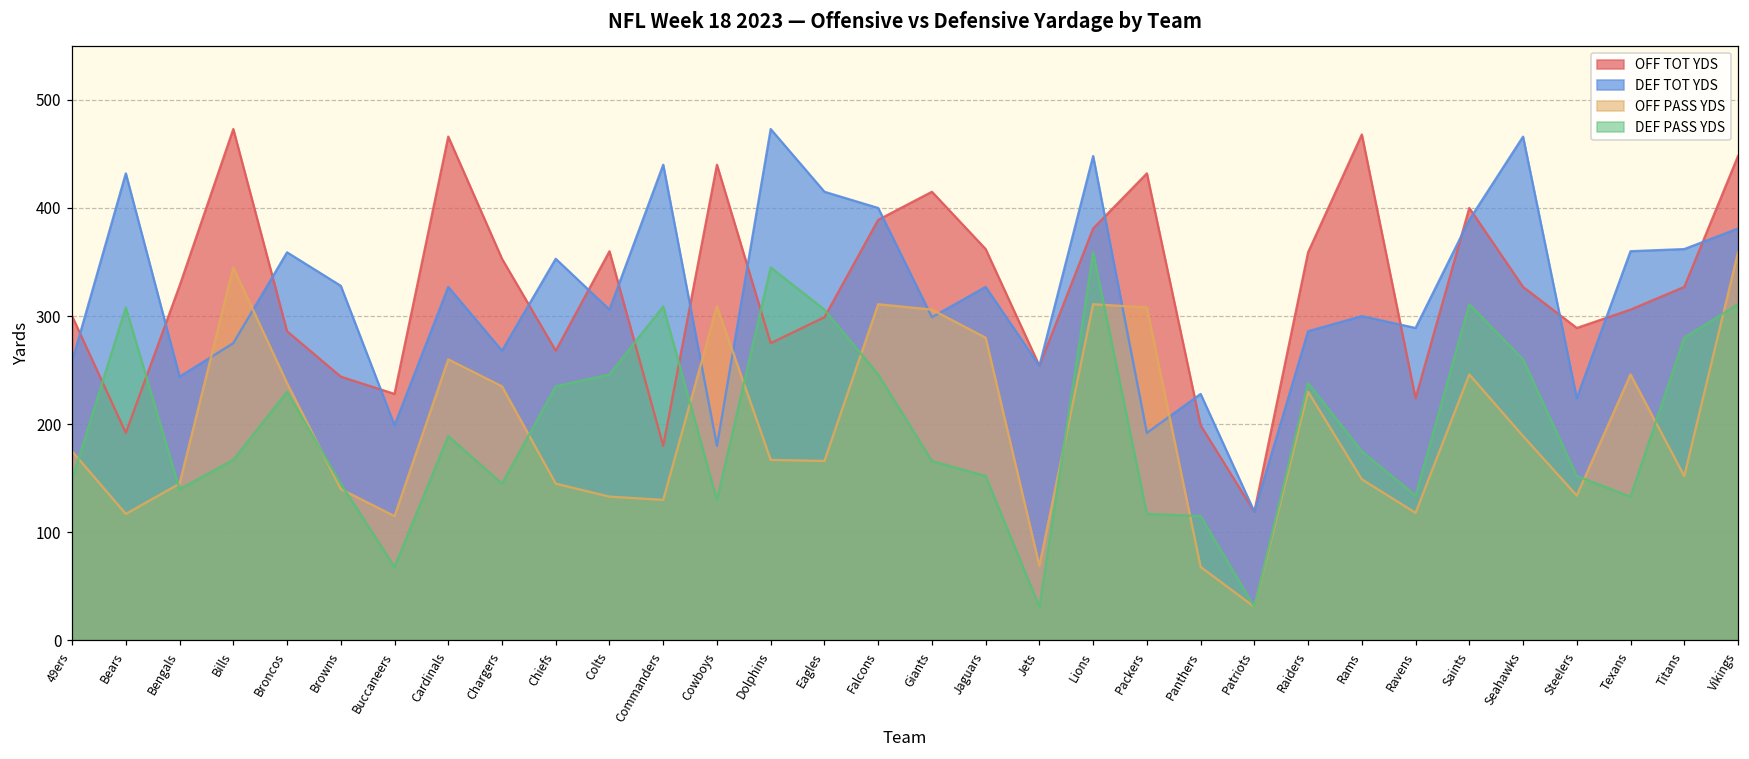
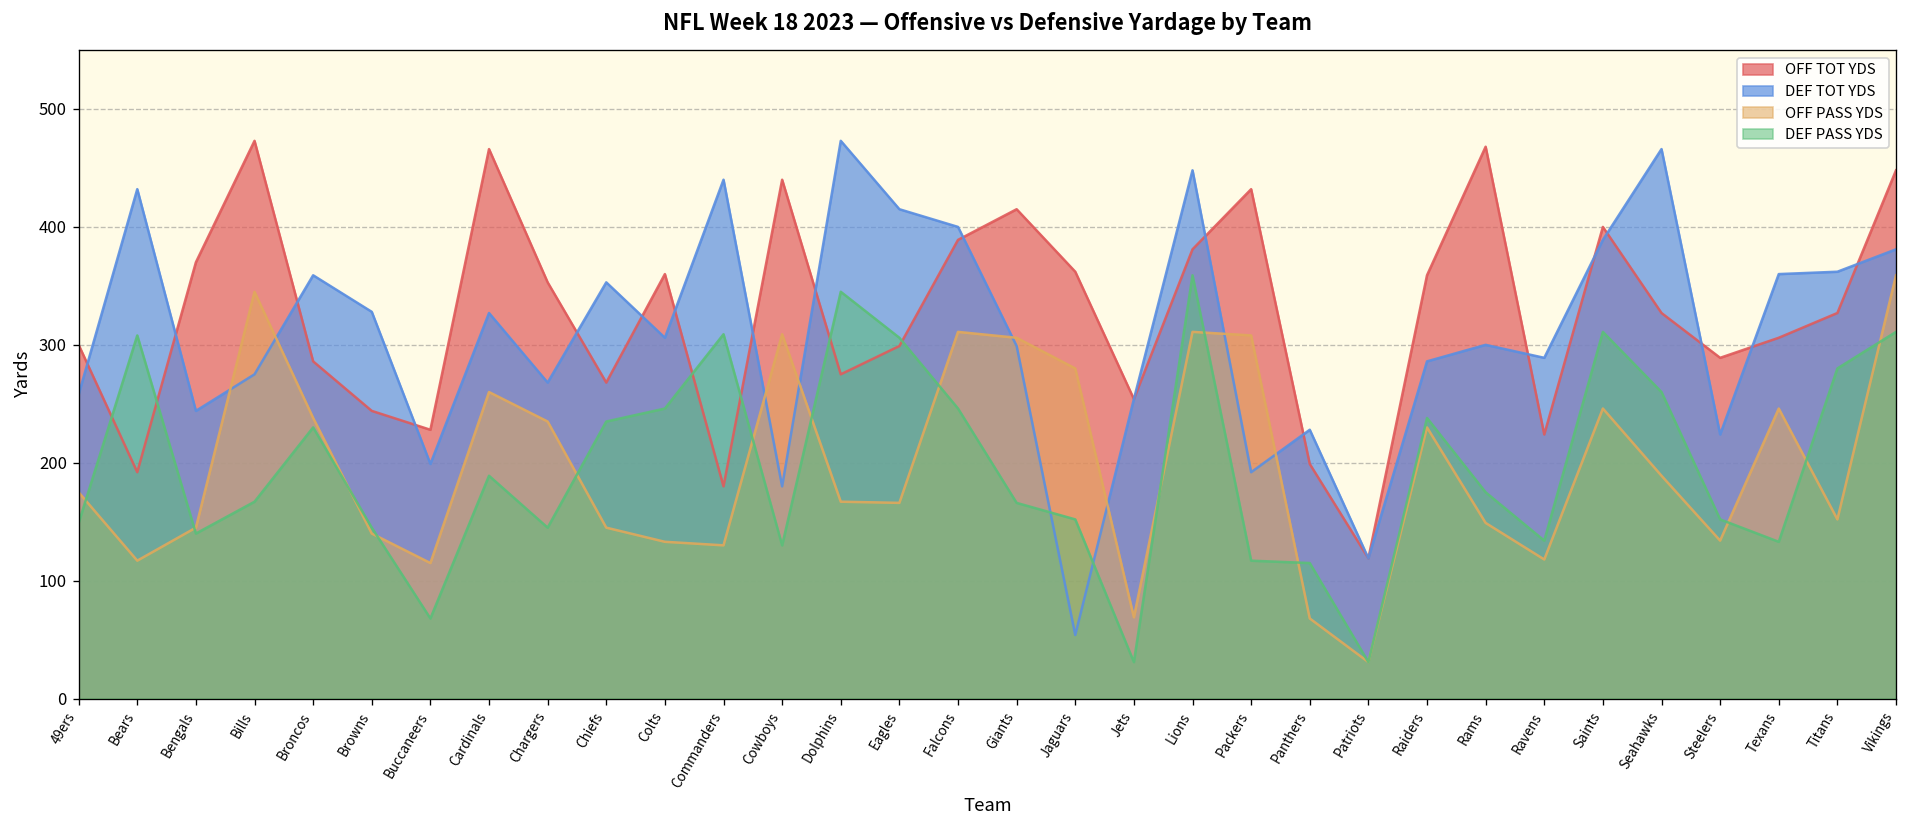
OFF TOT YDS, Bengals: 330 -> 370
DEF TOT YDS, Jaguars: 330 -> 50
